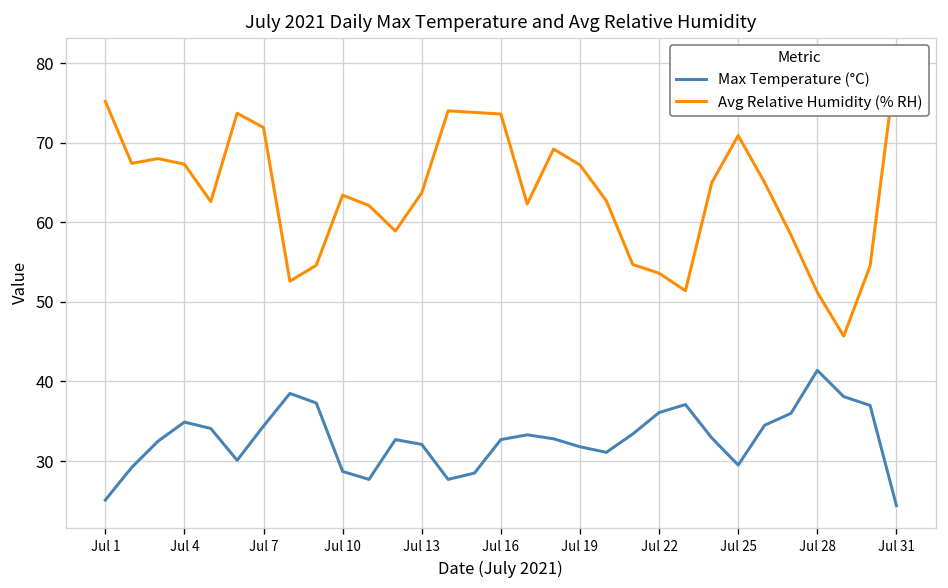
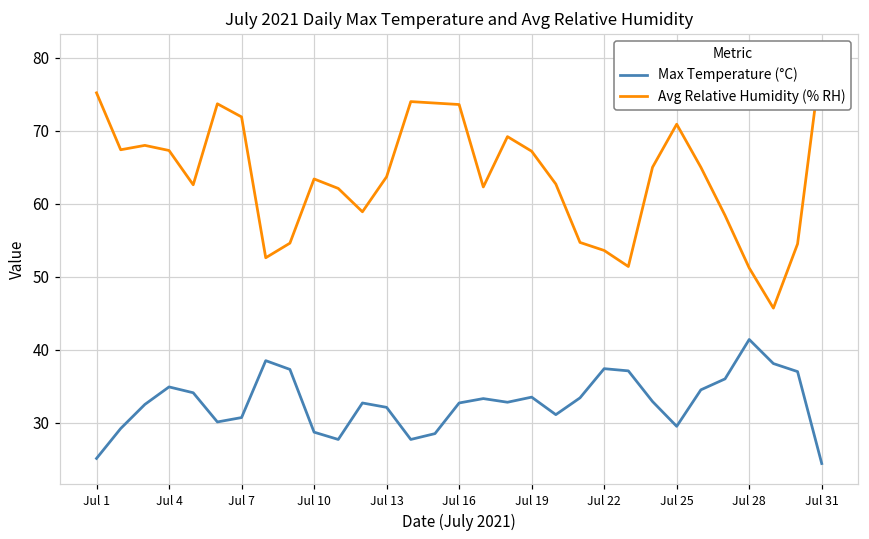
Max Temperature (°C), Jul 7: 34 -> 31
Max Temperature (°C), Jul 19: 32 -> 34
Max Temperature (°C), Jul 22: 36 -> 37
